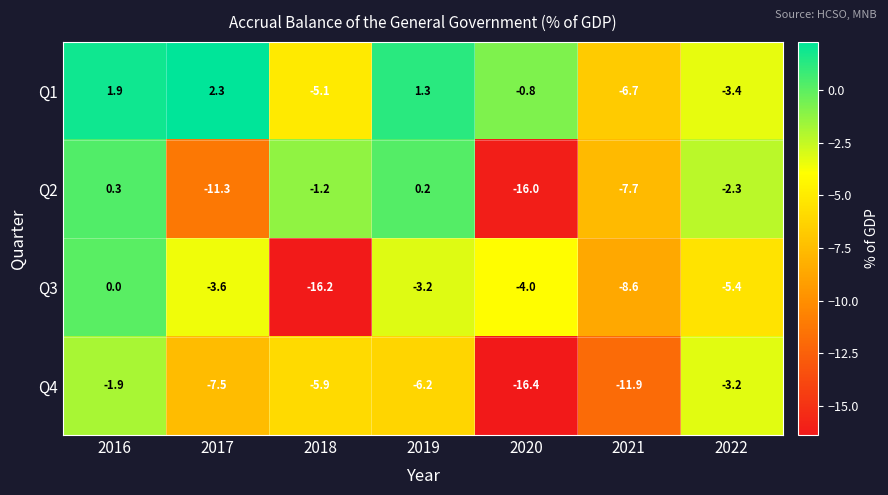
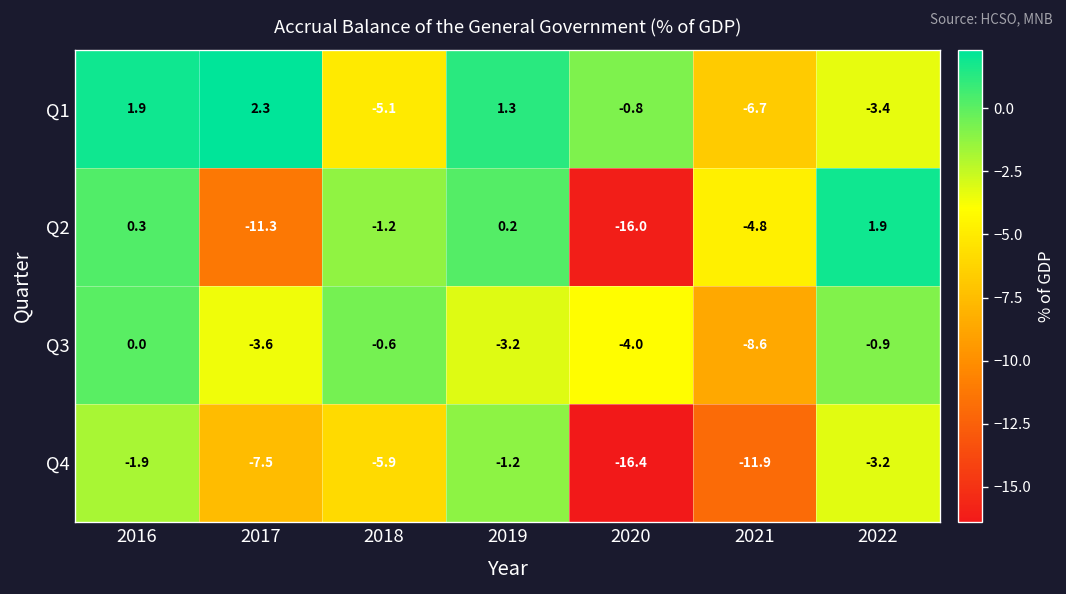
Q2, 2021: -7.7 -> -4.8
Q2, 2022: -2.3 -> 1.9
Q3, 2018: -16.2 -> -0.6
Q3, 2022: -5.4 -> -0.9
Q4, 2019: -6.2 -> -1.2
